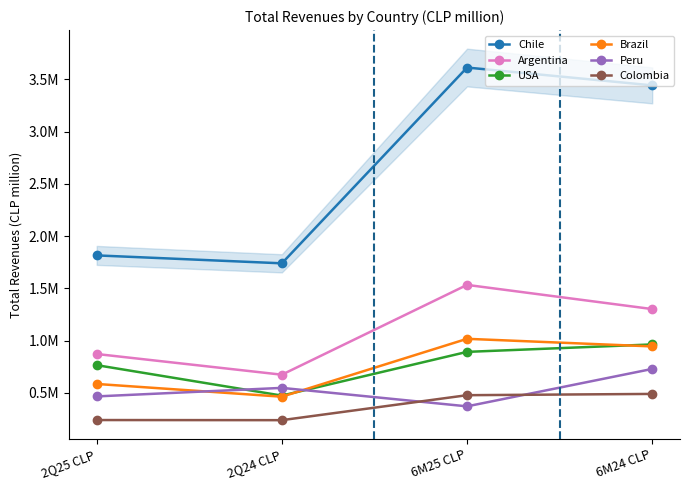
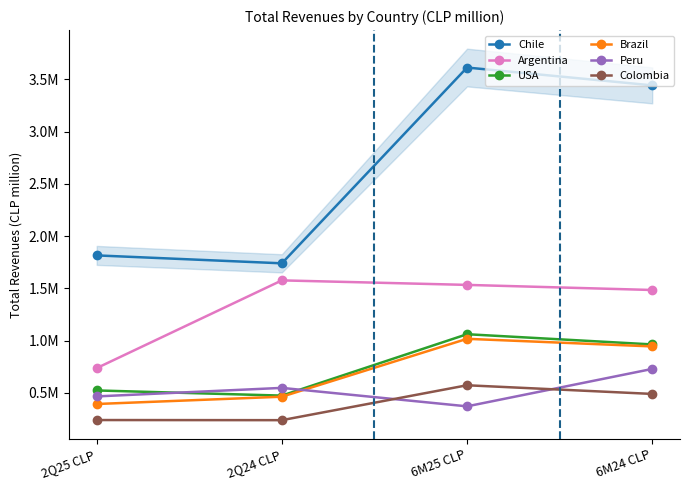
Argentina, 2Q25 CLP: 870000 -> 740000
USA, 2Q25 CLP: 770000 -> 520000
Brazil, 2Q25 CLP: 590000 -> 390000
Argentina, 2Q24 CLP: 670000 -> 1580000
USA, 6M25 CLP: 890000 -> 1060000
Colombia, 6M25 CLP: 480000 -> 570000
Argentina, 6M24 CLP: 1300000 -> 1480000
